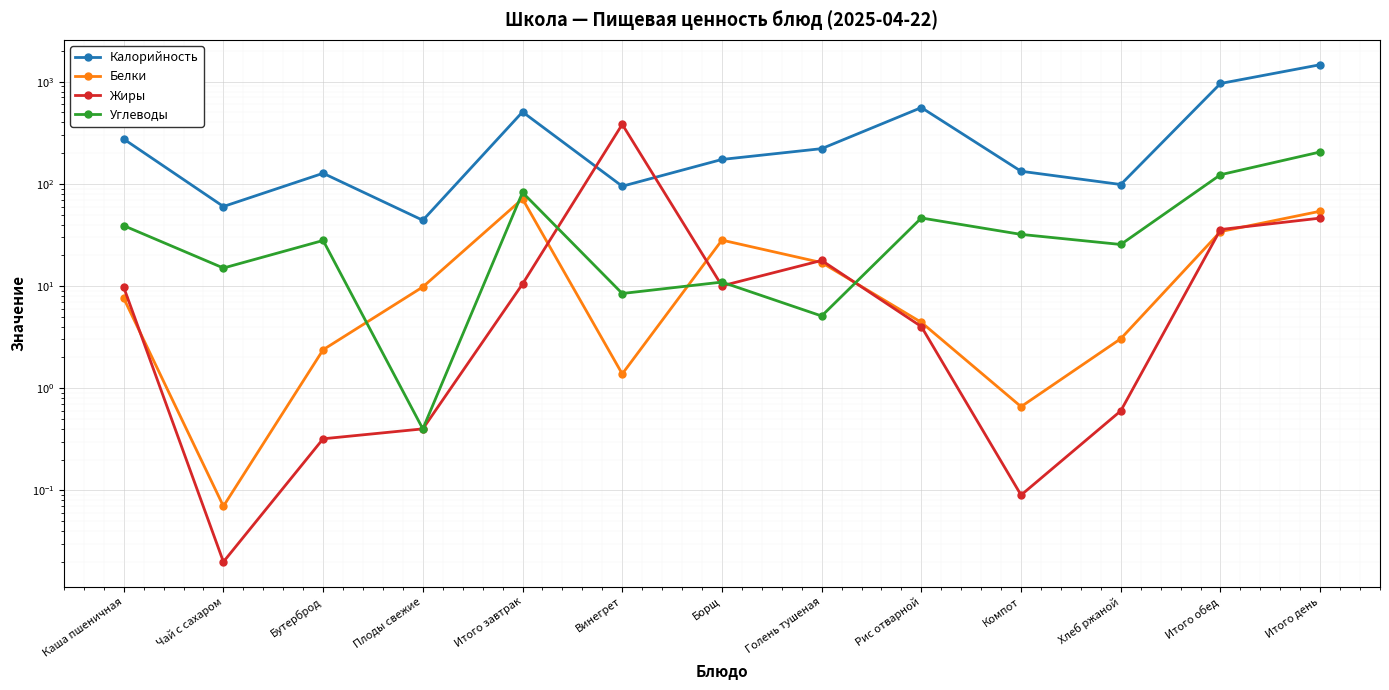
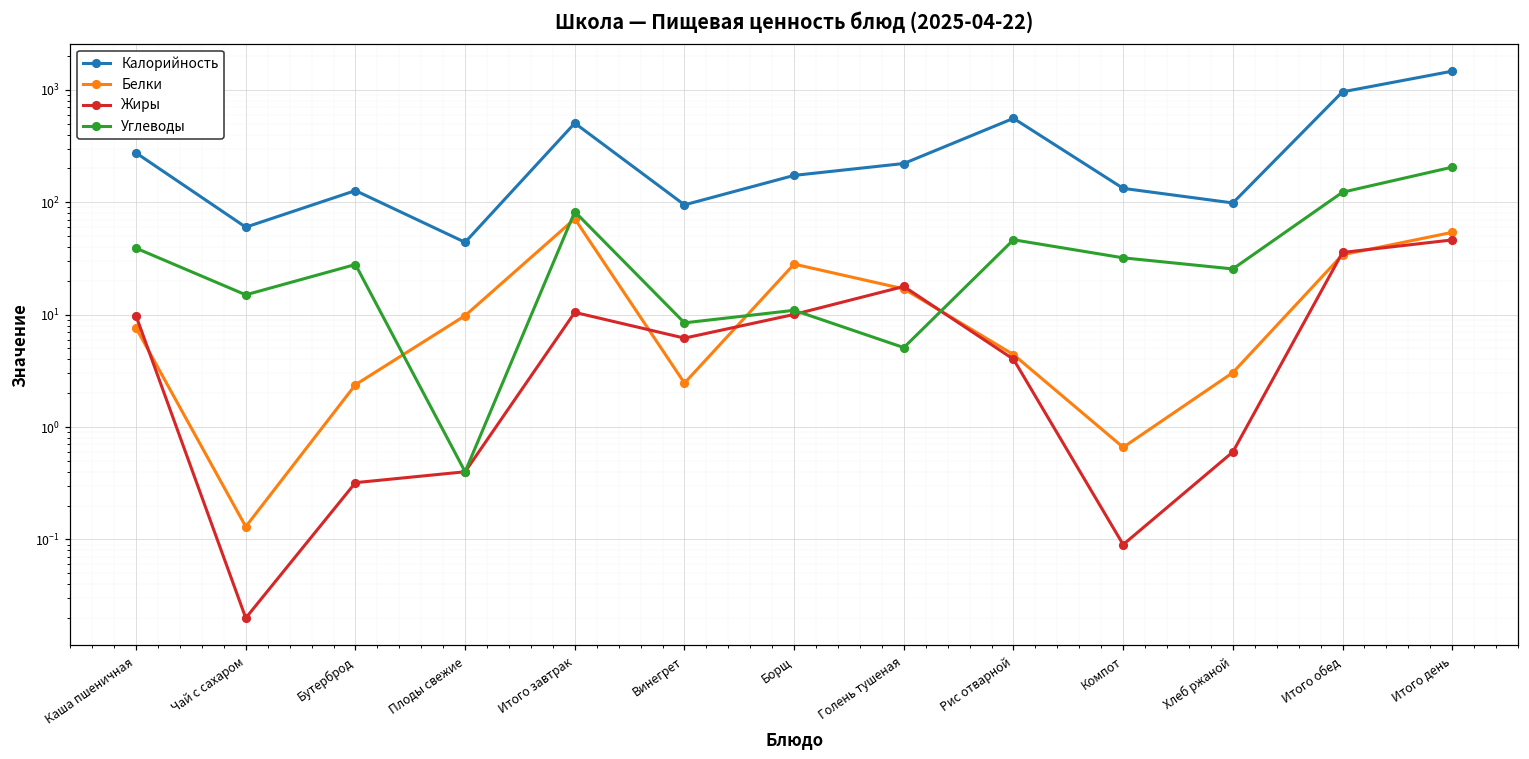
Белки, Чай с сахаром: 0.07 -> 0.13
Белки, Винегрет: 1.4 -> 2.5
Жиры, Винегрет: 380 -> 6
